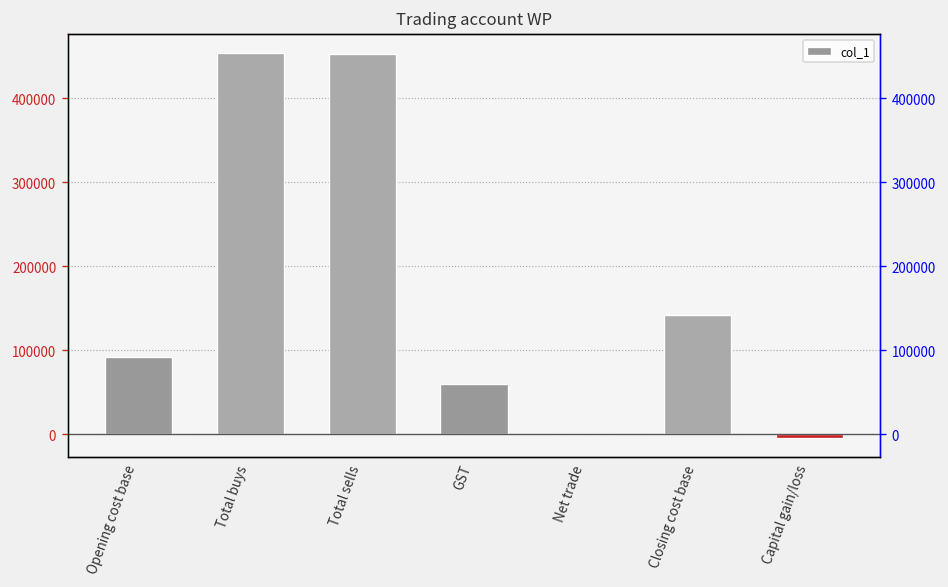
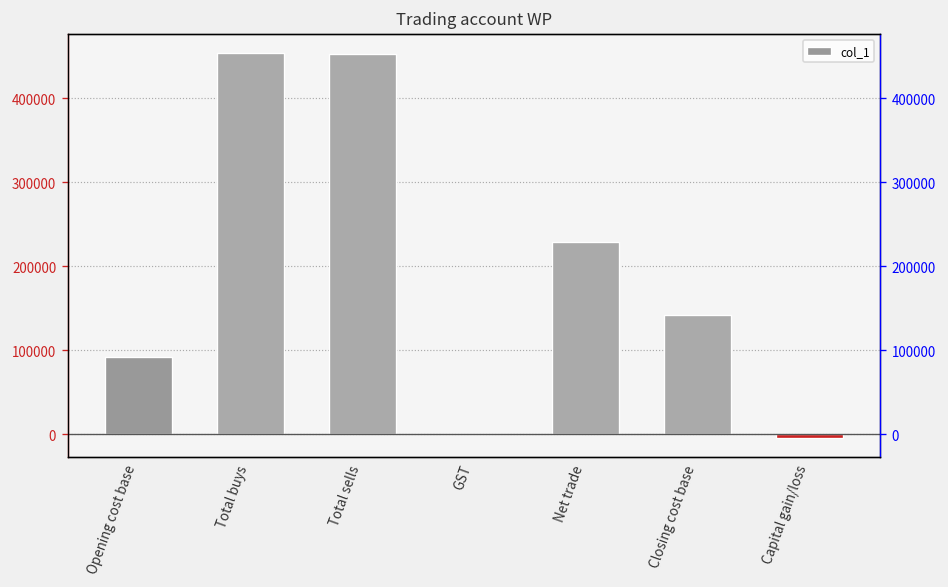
GST: 60000 -> 0
Net trade: 0 -> 230000
